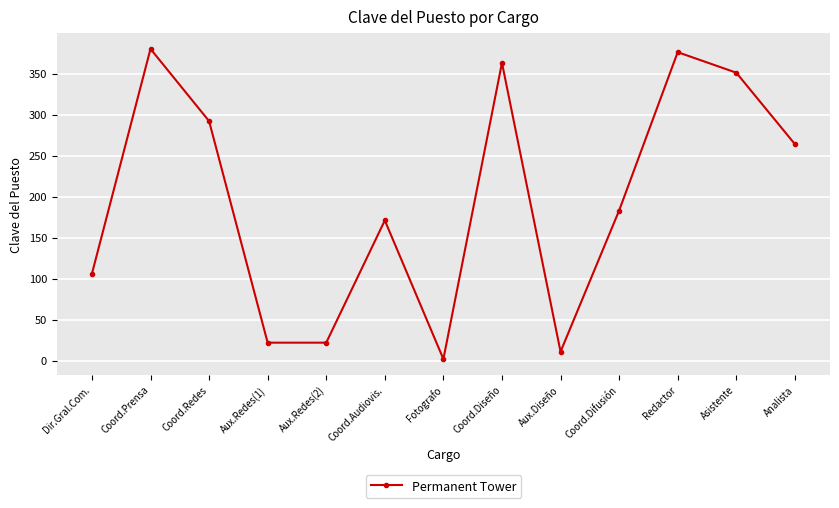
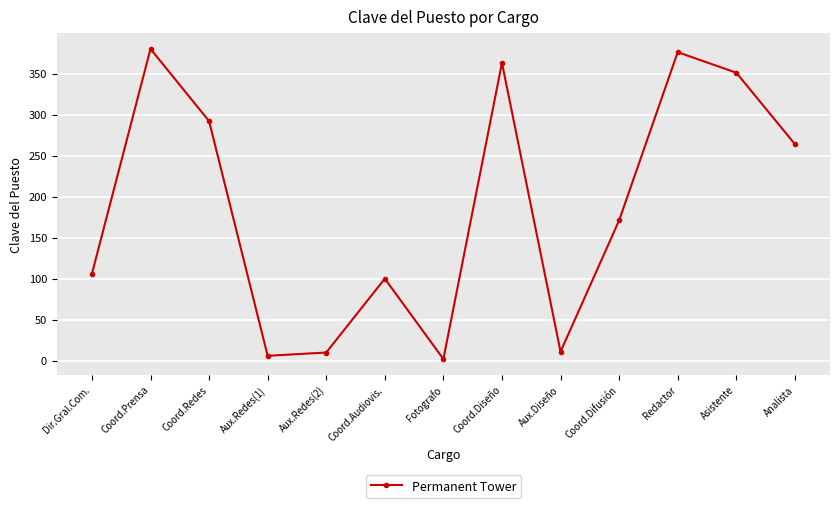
Aux.Redes(1): 20 -> 10
Aux.Redes(2): 20 -> 10
Coord.Audiovis.: 170 -> 100
Coord.Difusión: 180 -> 170
